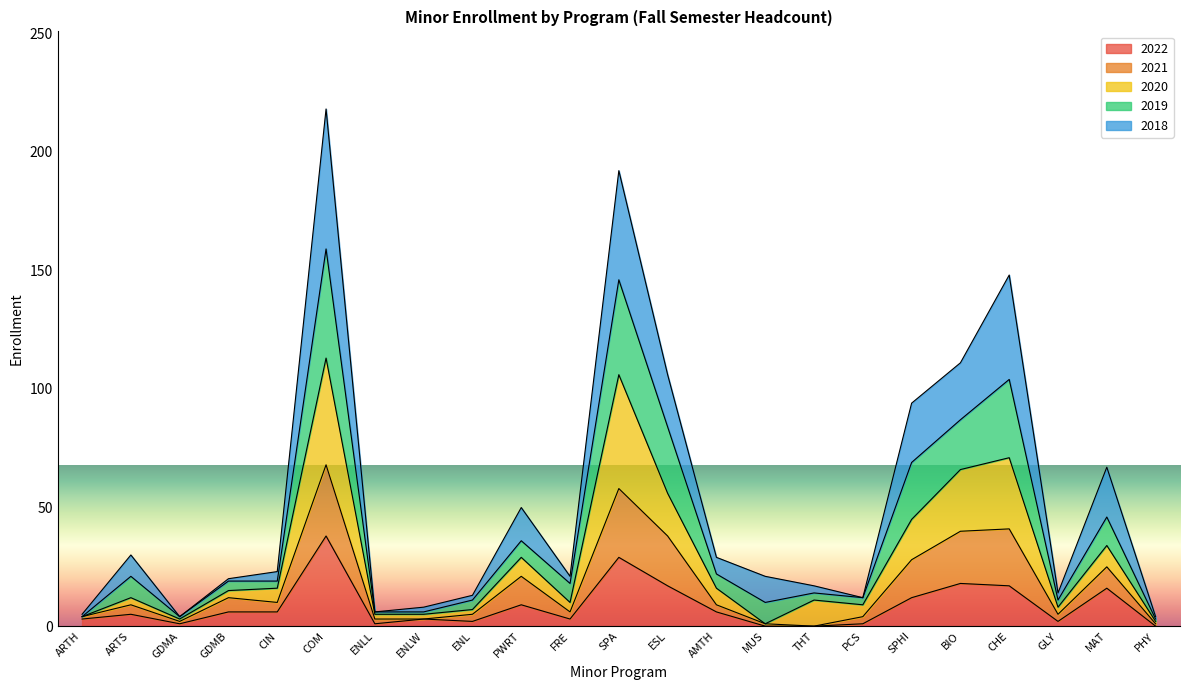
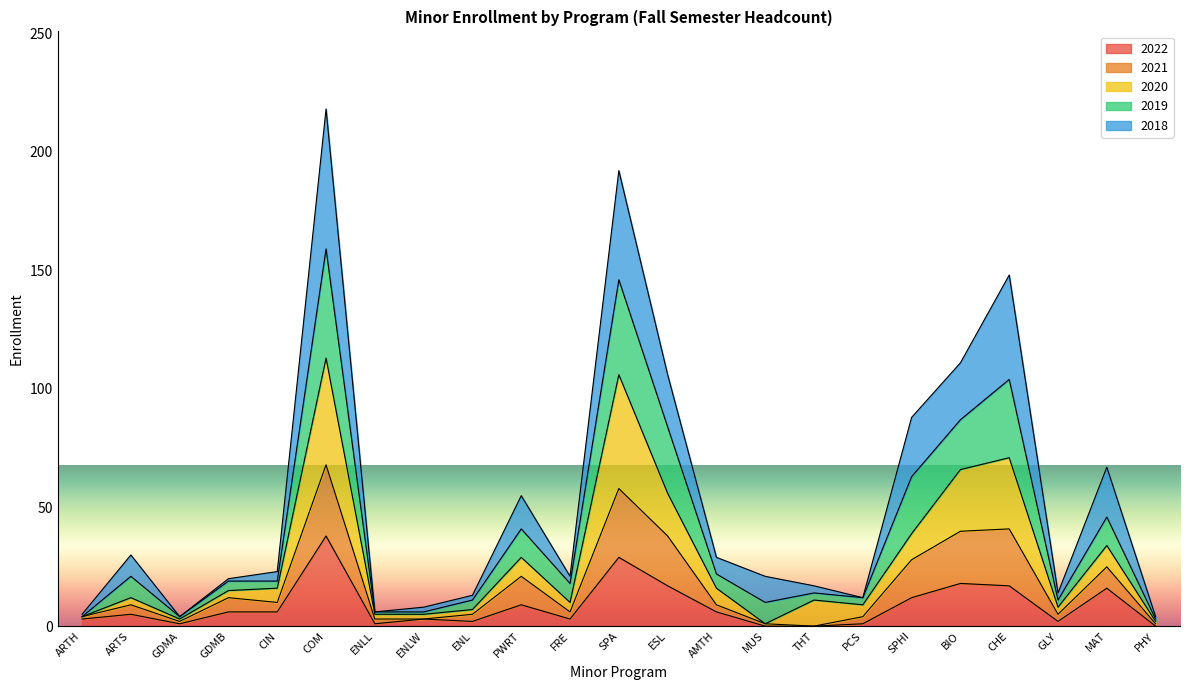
2019, PWRT: 7 -> 12
2020, SPHI: 17 -> 11
